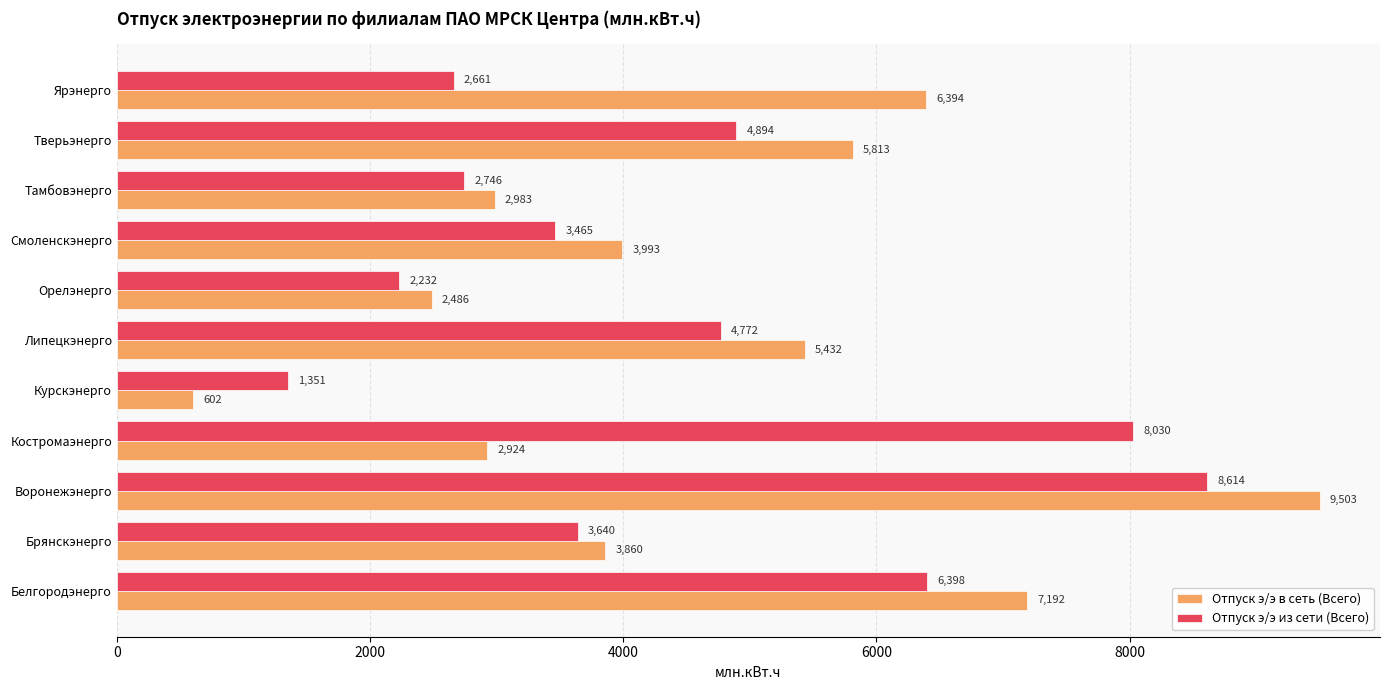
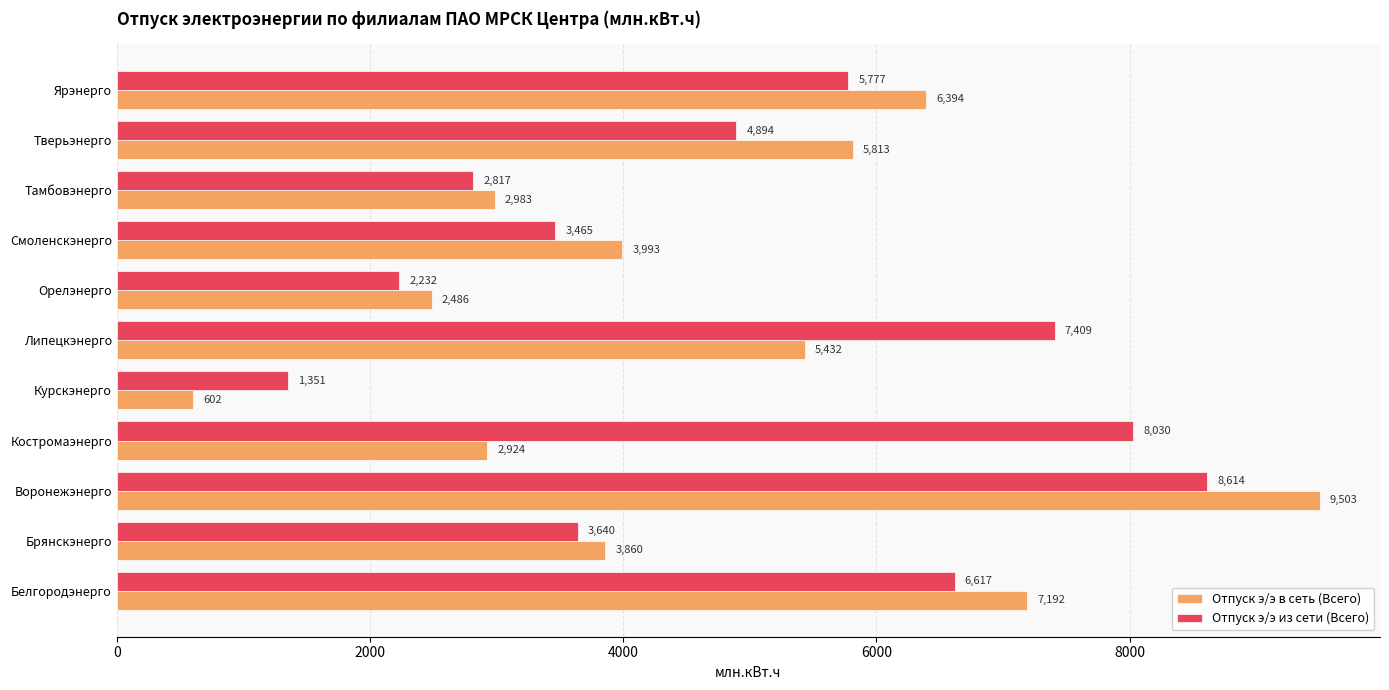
Отпуск э/э из сети (Всего), Ярэнерго: 2,661 -> 5,777
Отпуск э/э из сети (Всего), Тамбовэнерго: 2,746 -> 2,817
Отпуск э/э из сети (Всего), Липецкэнерго: 4,772 -> 7,409
Отпуск э/э из сети (Всего), Белгородэнерго: 6,398 -> 6,617
